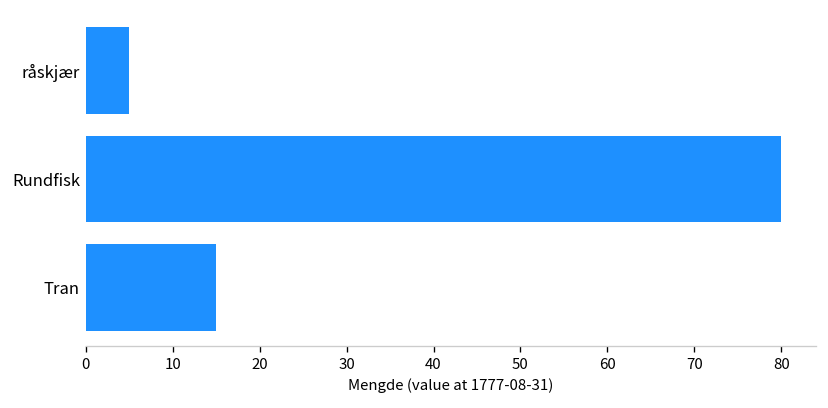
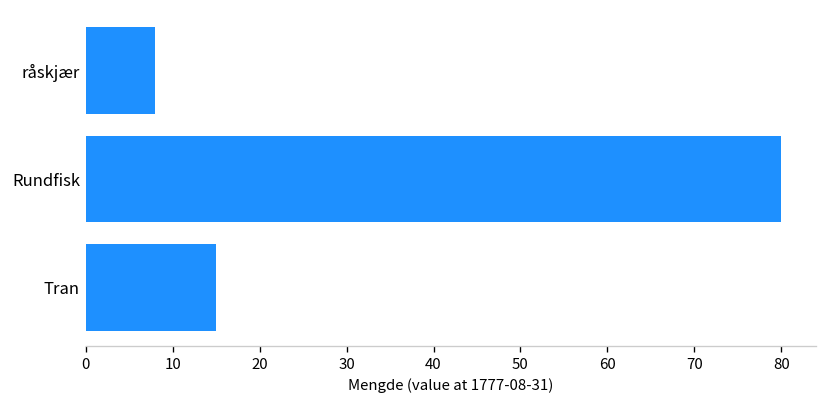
råskjær: 5 -> 8
